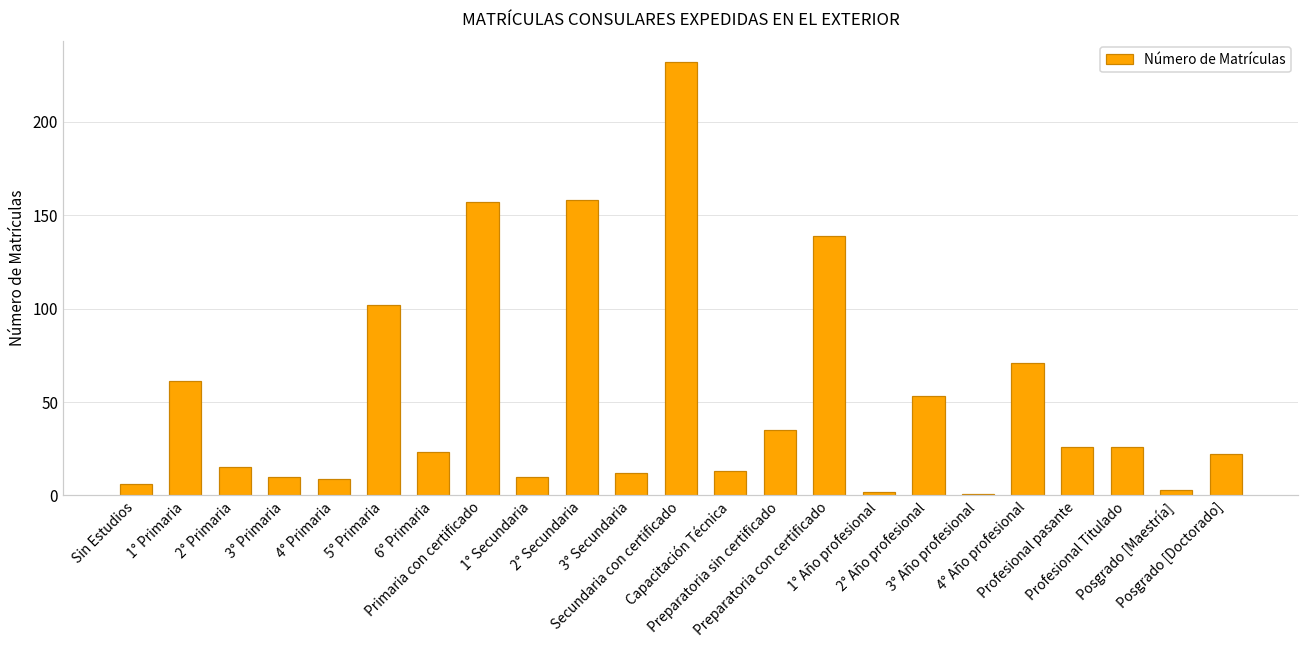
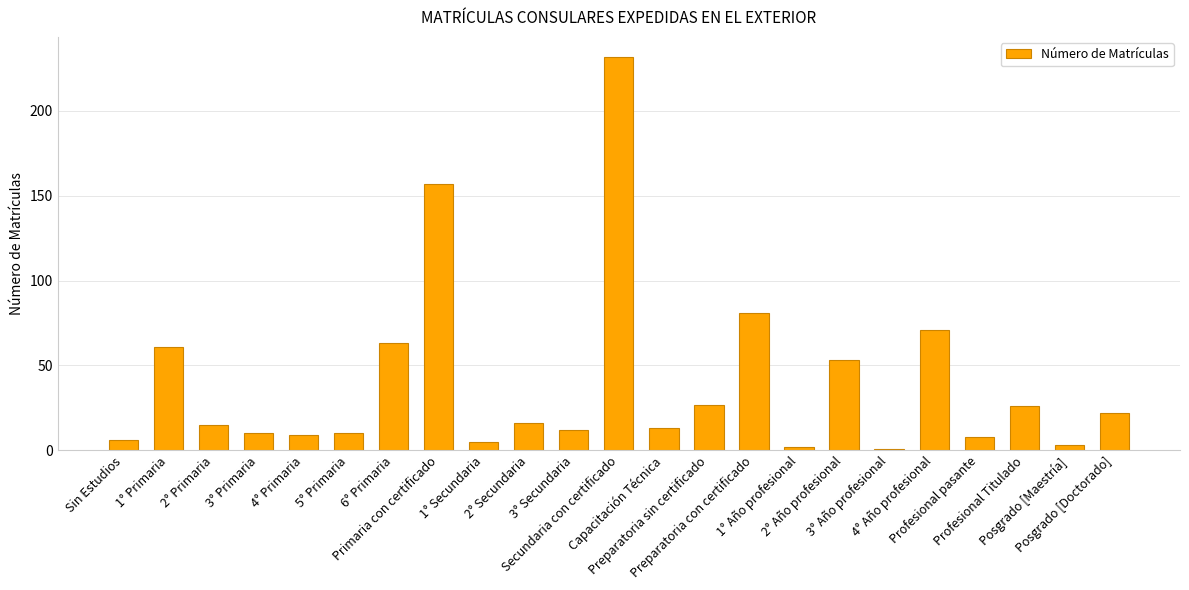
5° Primaria: 102 -> 10
6° Primaria: 23 -> 63
1° Secundaria: 10 -> 5
2° Secundaria: 158 -> 16
Preparatoria sin certificado: 35 -> 27
Preparatoria con certificado: 139 -> 81
Profesional pasante: 26 -> 8
